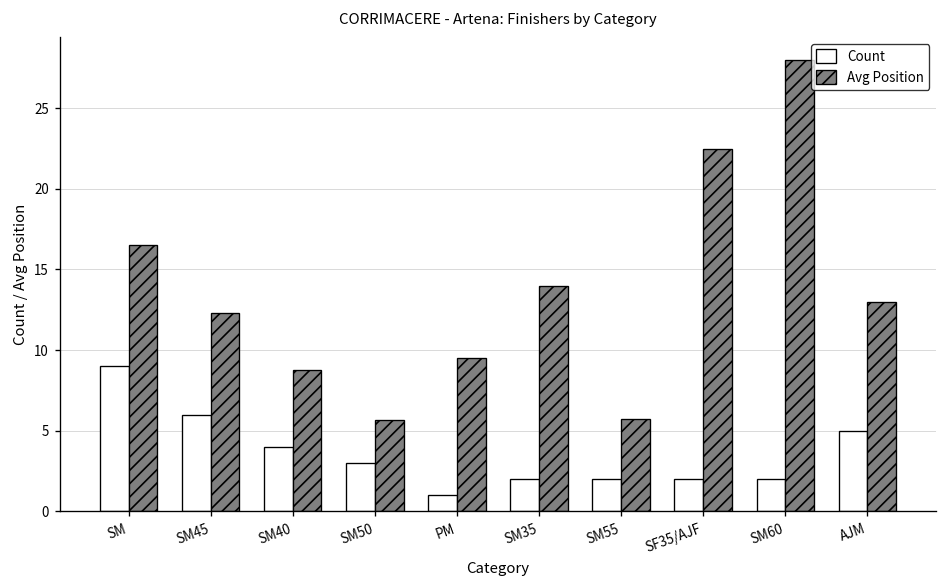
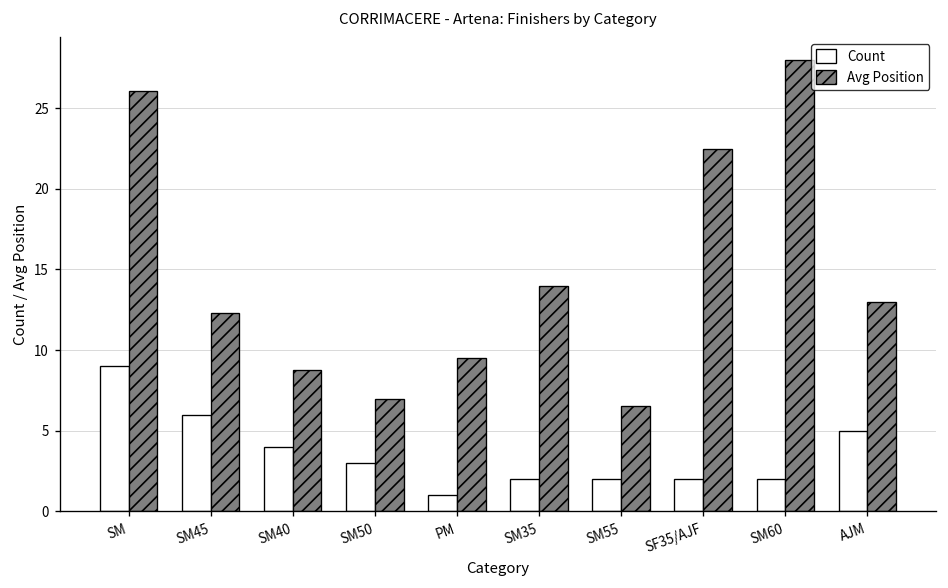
Avg Position, SM: 16.5 -> 26.1
Avg Position, SM50: 5.7 -> 7.0
Avg Position, SM55: 5.7 -> 6.5
